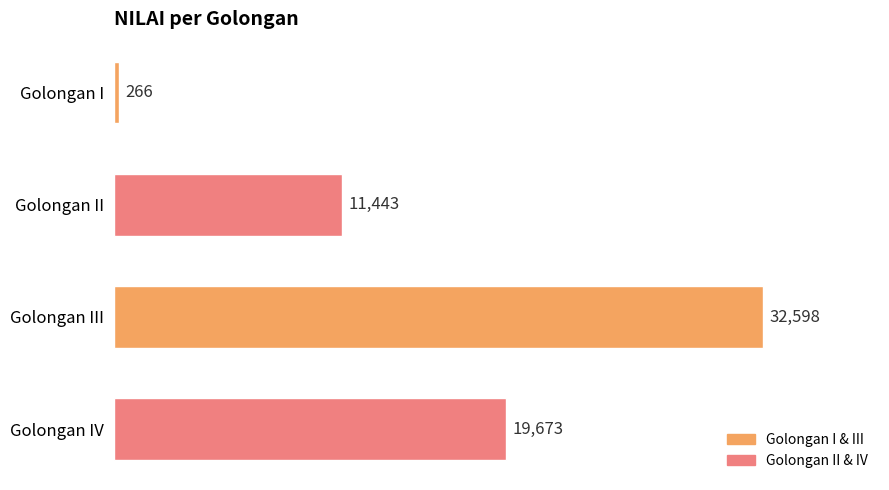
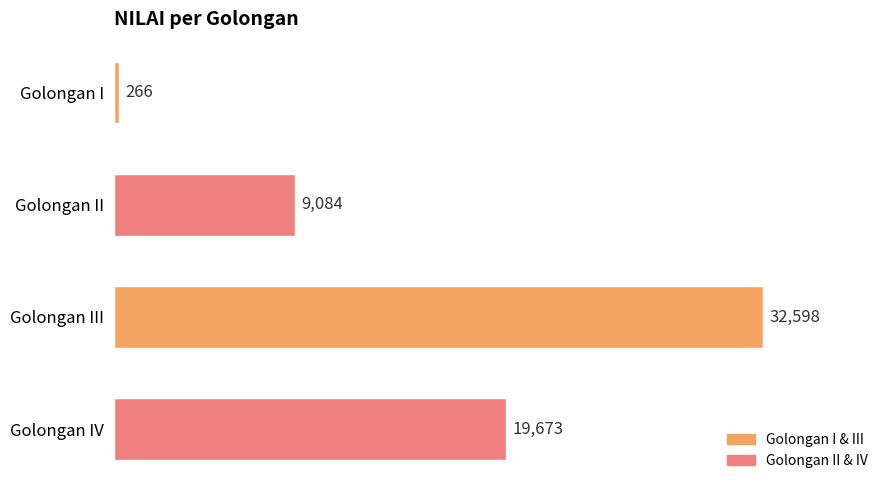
Golongan II: 11,443 -> 9,084
